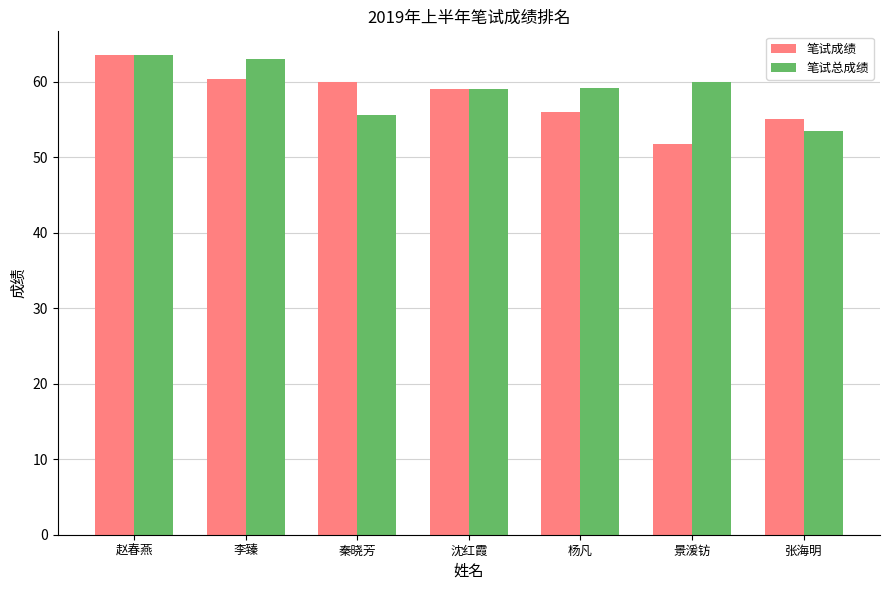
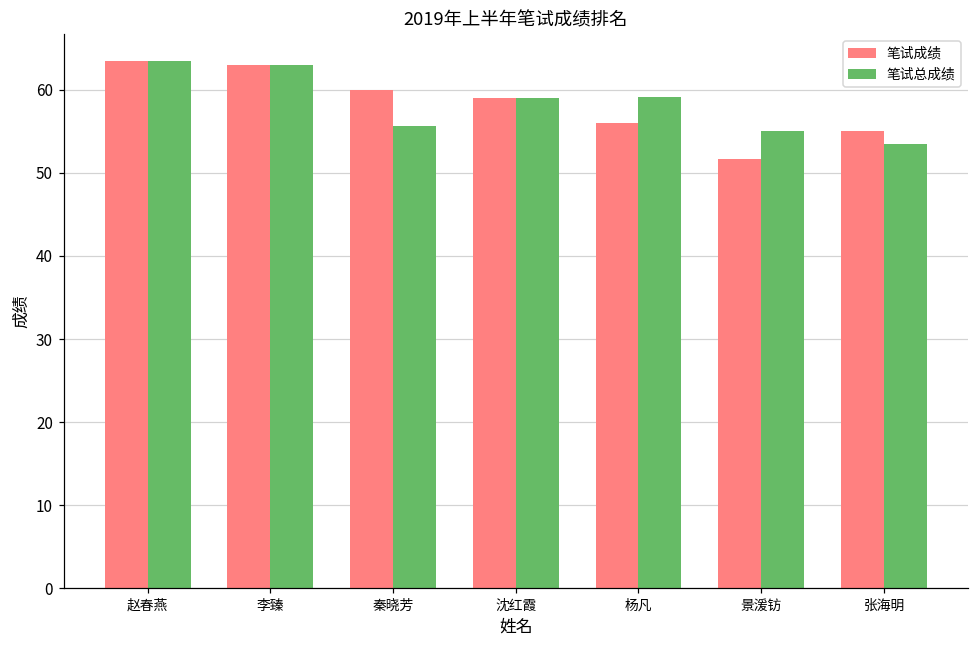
笔试成绩, 李臻: 60 -> 63
笔试总成绩, 景湲钫: 60 -> 55
